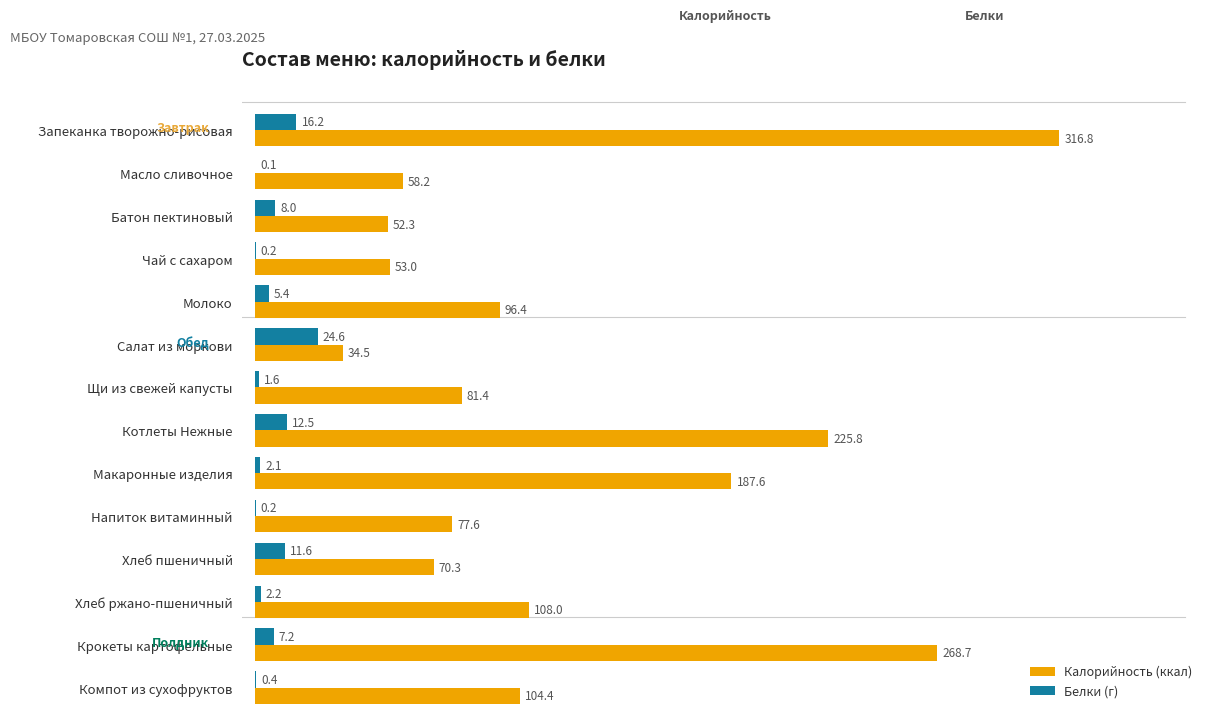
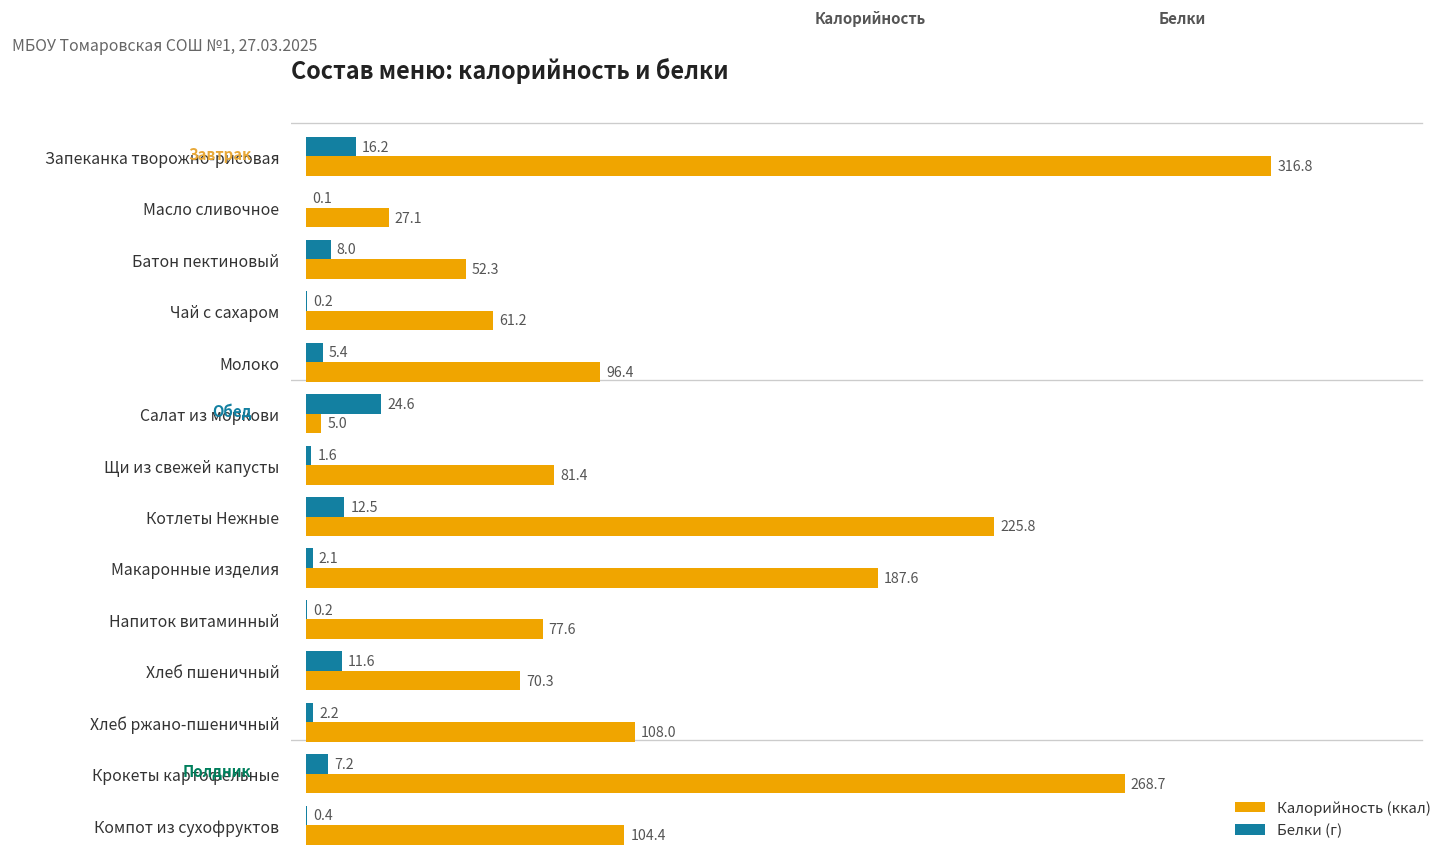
Калорийность (ккал), Масло сливочное: 58.2 -> 27.1
Калорийность (ккал), Чай с сахаром: 53.0 -> 61.2
Калорийность (ккал), Салат из моркови: 34.5 -> 5.0
